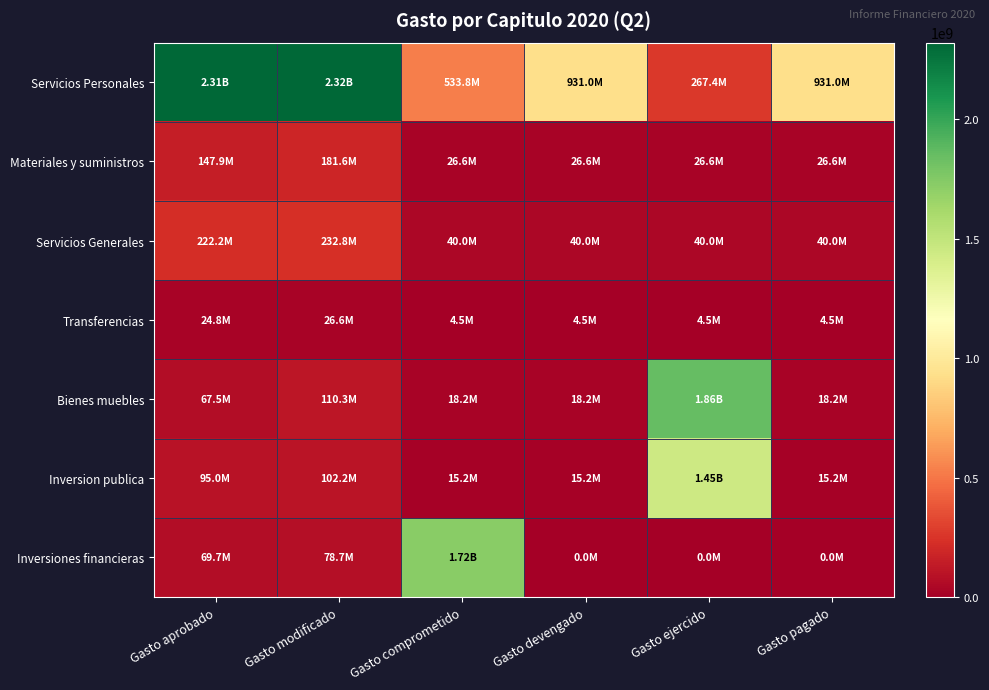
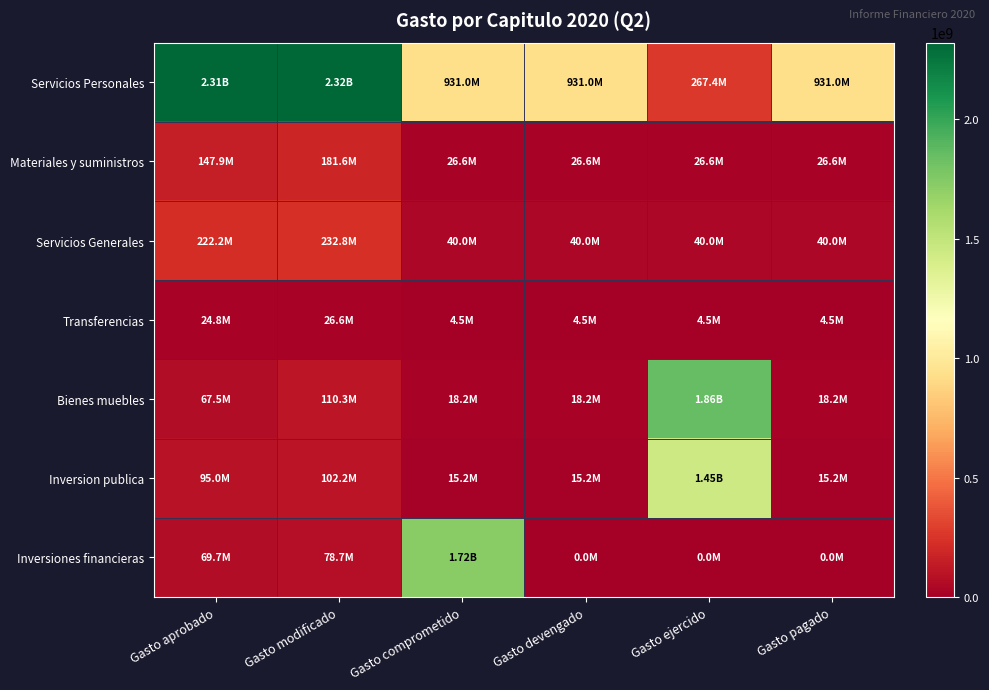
Servicios Personales, Gasto comprometido: 533.8M -> 931.0M
